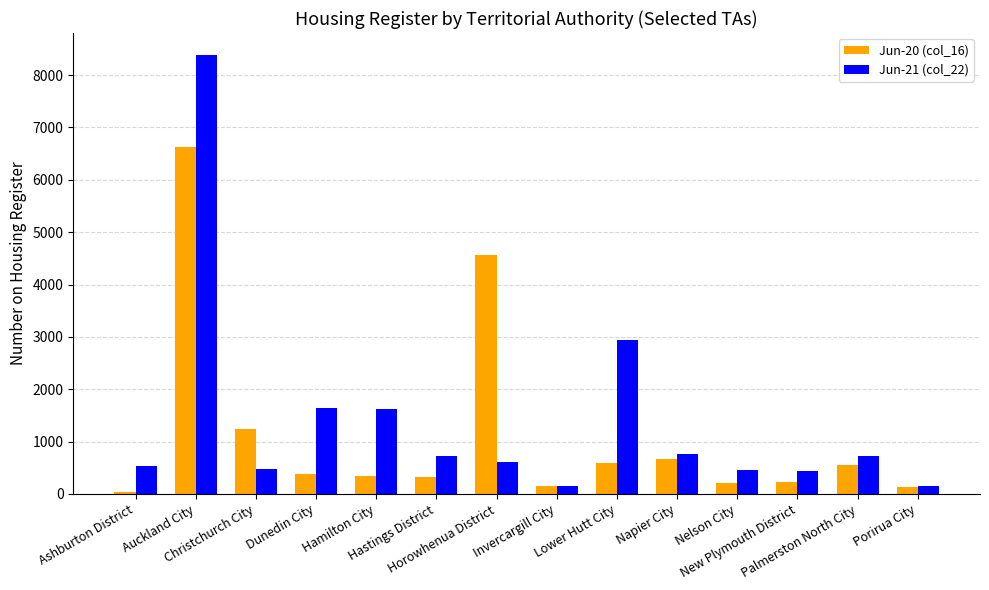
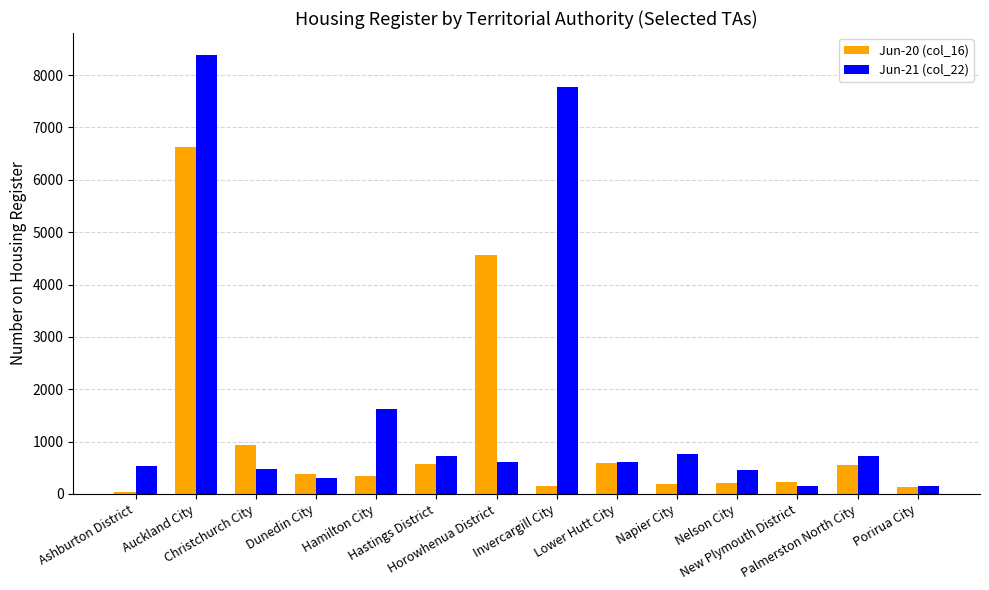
Jun-20 (col_16), Christchurch City: 1200 -> 900
Jun-21 (col_22), Dunedin City: 1600 -> 300
Jun-20 (col_16), Hastings District: 300 -> 600
Jun-21 (col_22), Invercargill City: 200 -> 7800
Jun-21 (col_22), Lower Hutt City: 2900 -> 600
Jun-20 (col_16), Napier City: 700 -> 200
Jun-21 (col_22), New Plymouth District: 400 -> 100
